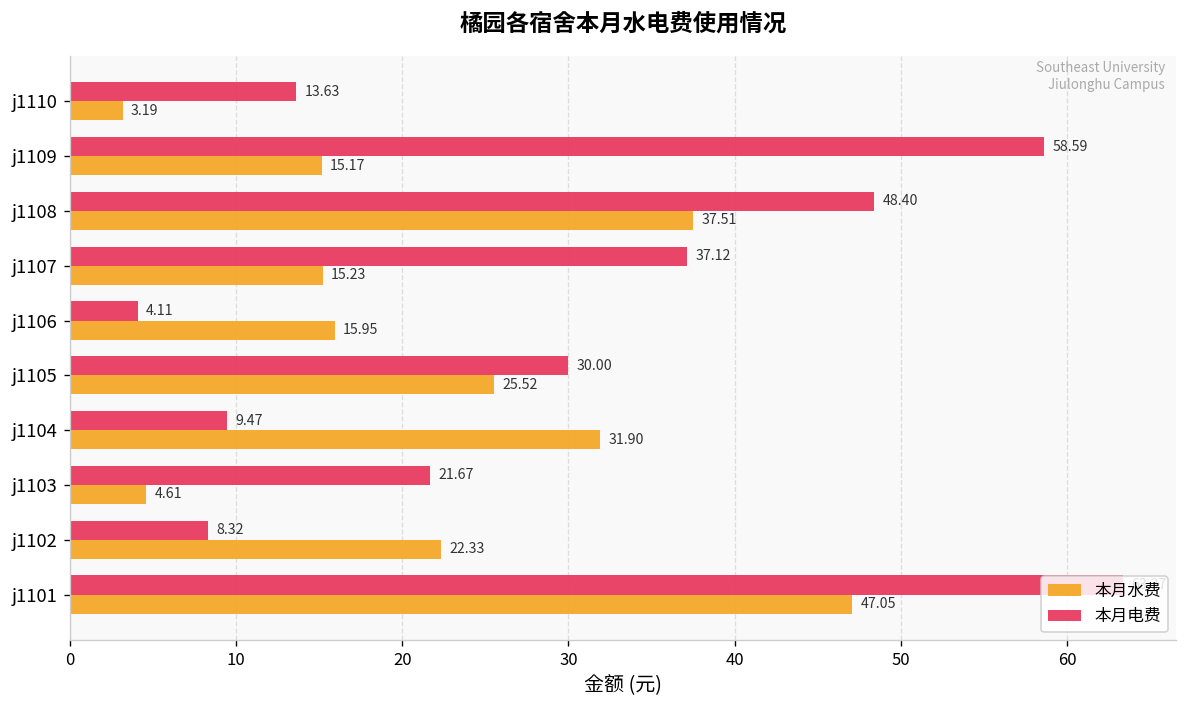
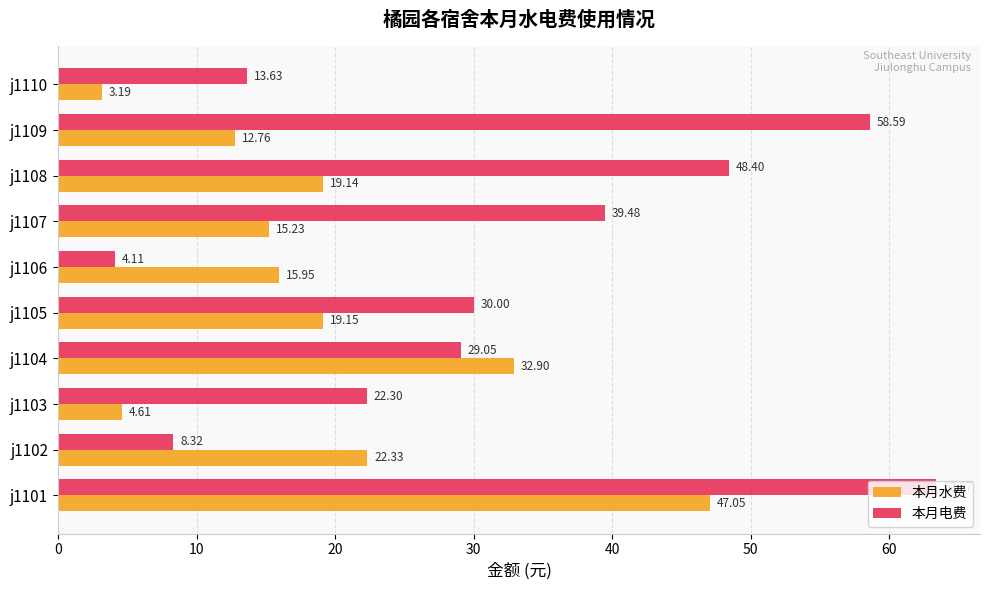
本月水费, j1109: 15.17 -> 12.76
本月水费, j1108: 37.51 -> 19.14
本月电费, j1107: 37.12 -> 39.48
本月水费, j1105: 25.52 -> 19.15
本月电费, j1104: 9.47 -> 29.05
本月水费, j1104: 31.90 -> 32.90
本月电费, j1103: 21.67 -> 22.30
